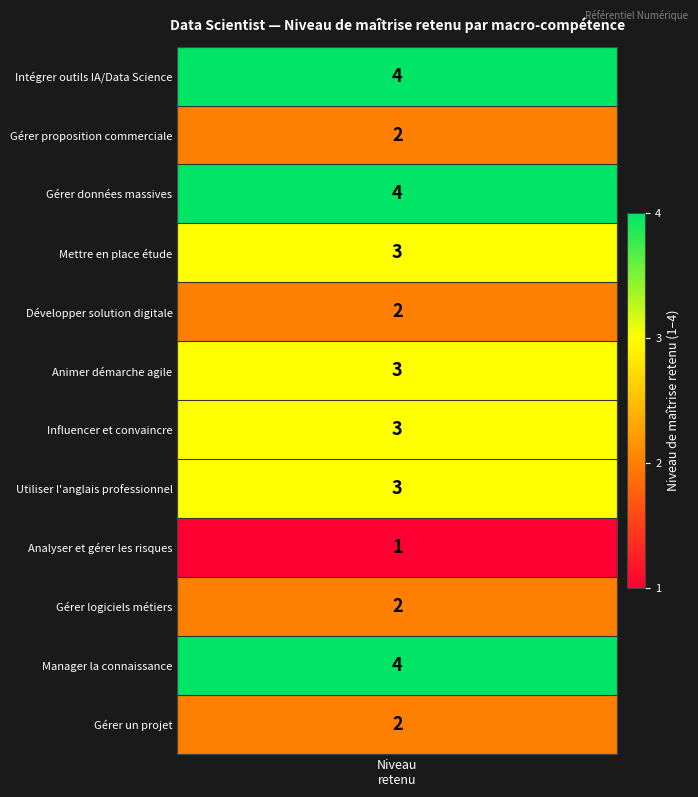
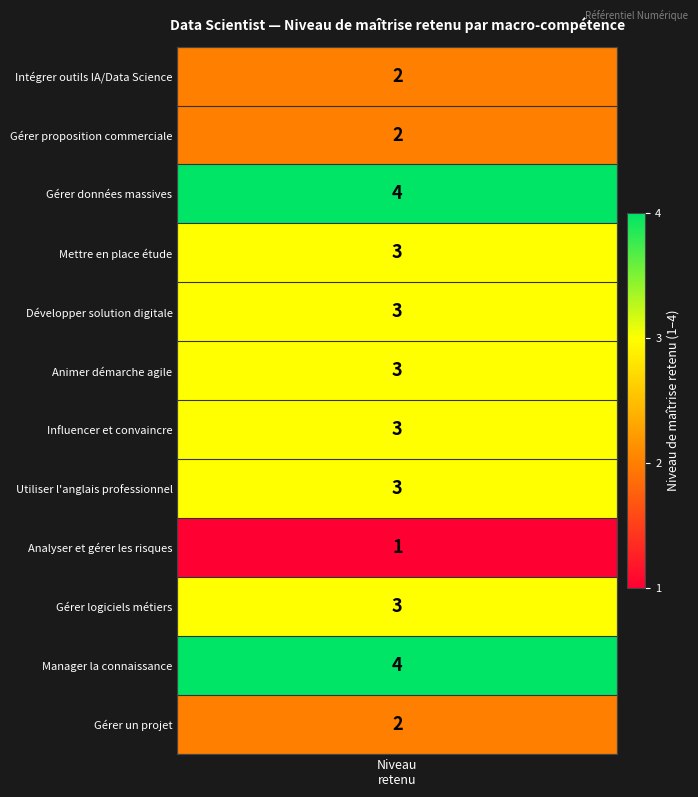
Intégrer outils IA/Data Science, Niveau retenu: 4 -> 2
Développer solution digitale, Niveau retenu: 2 -> 3
Gérer logiciels métiers, Niveau retenu: 2 -> 3
